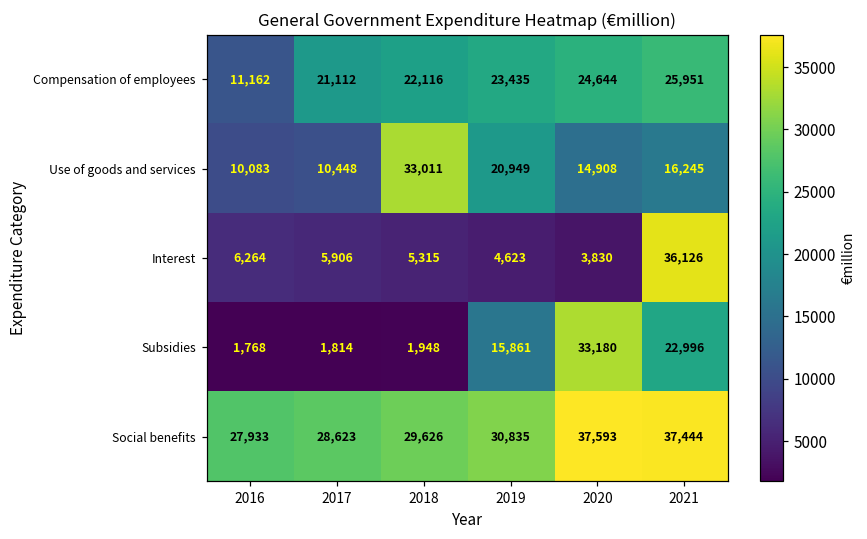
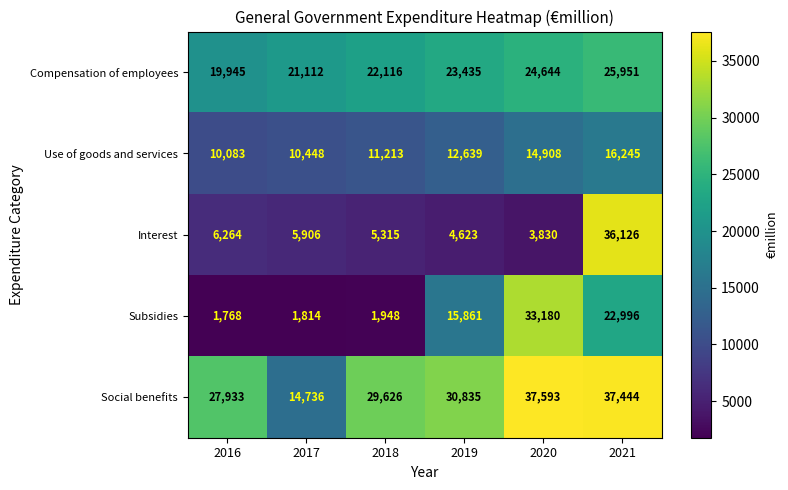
Compensation of employees, 2016: 11,162 -> 19,945
Use of goods and services, 2018: 33,011 -> 11,213
Use of goods and services, 2019: 20,949 -> 12,639
Social benefits, 2017: 28,623 -> 14,736
